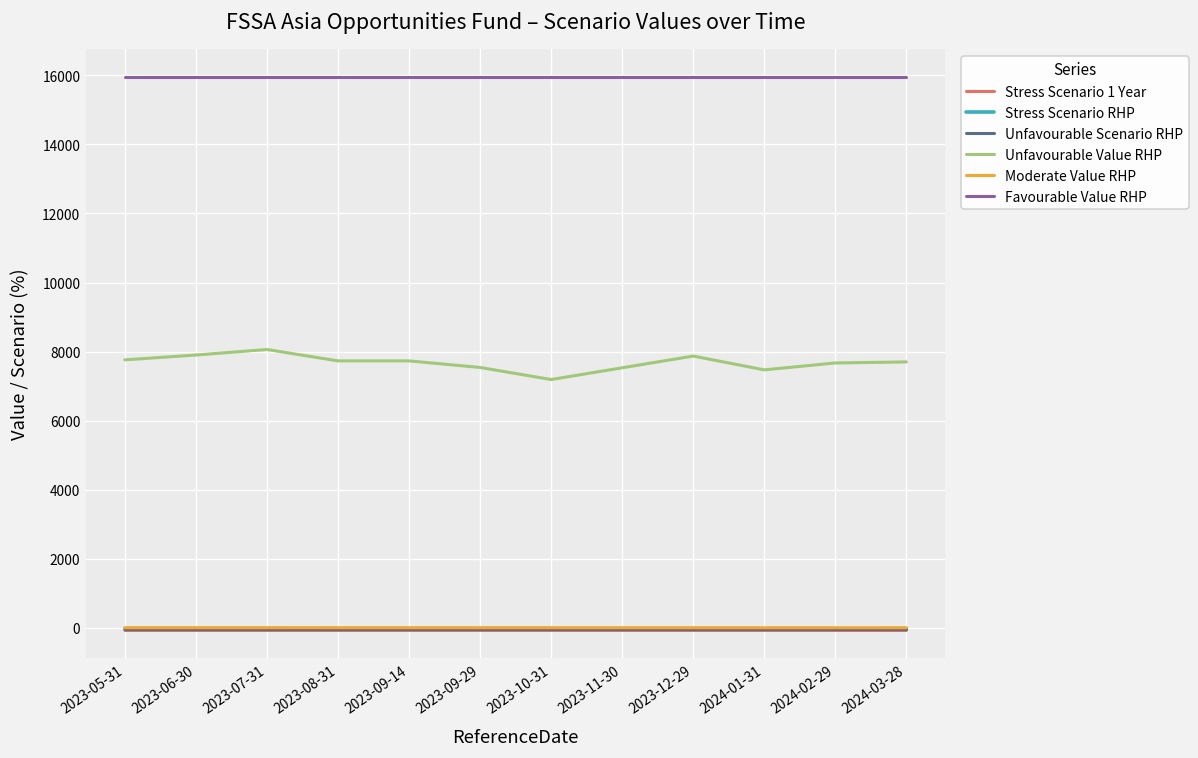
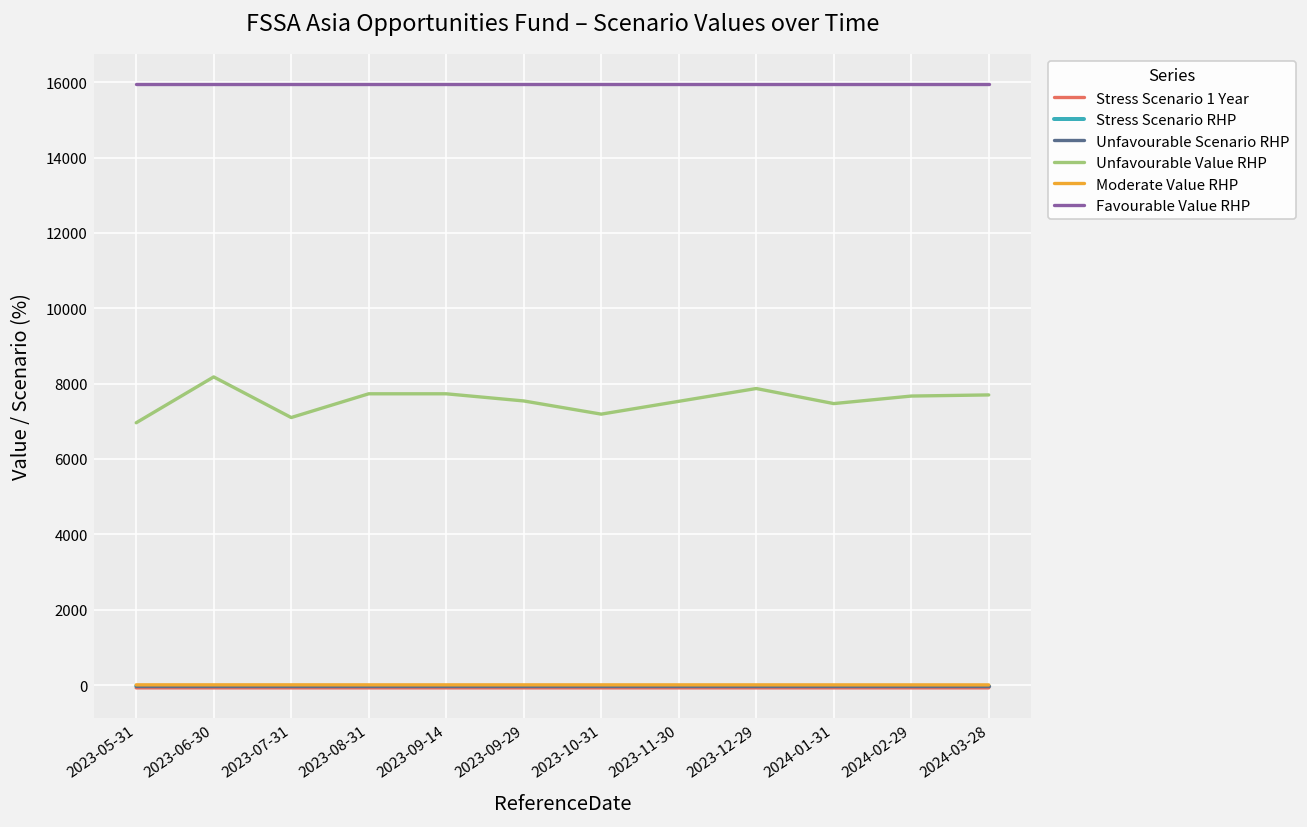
Unfavourable Value RHP, 2023-05-31: 7800 -> 7000
Unfavourable Value RHP, 2023-06-30: 7900 -> 8200
Unfavourable Value RHP, 2023-07-31: 8100 -> 7100
